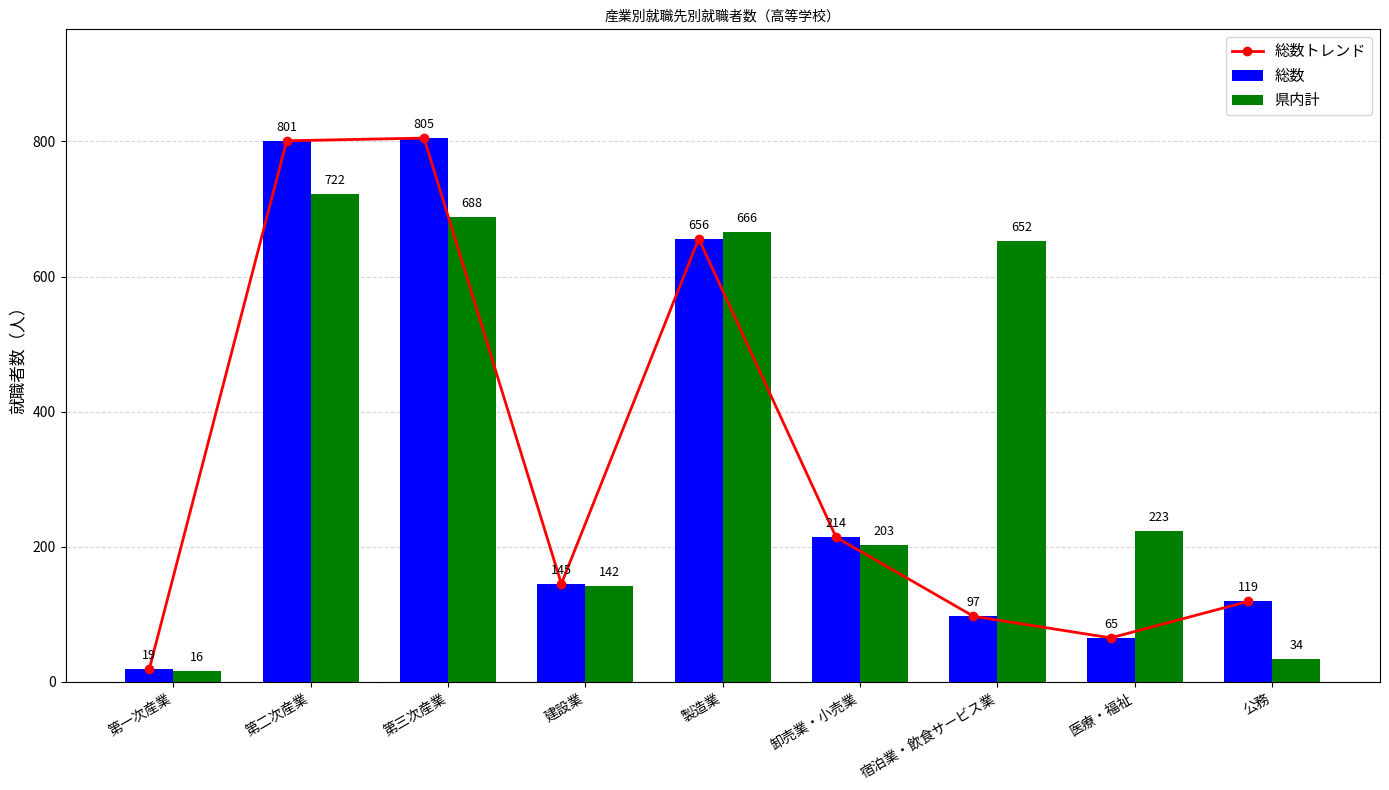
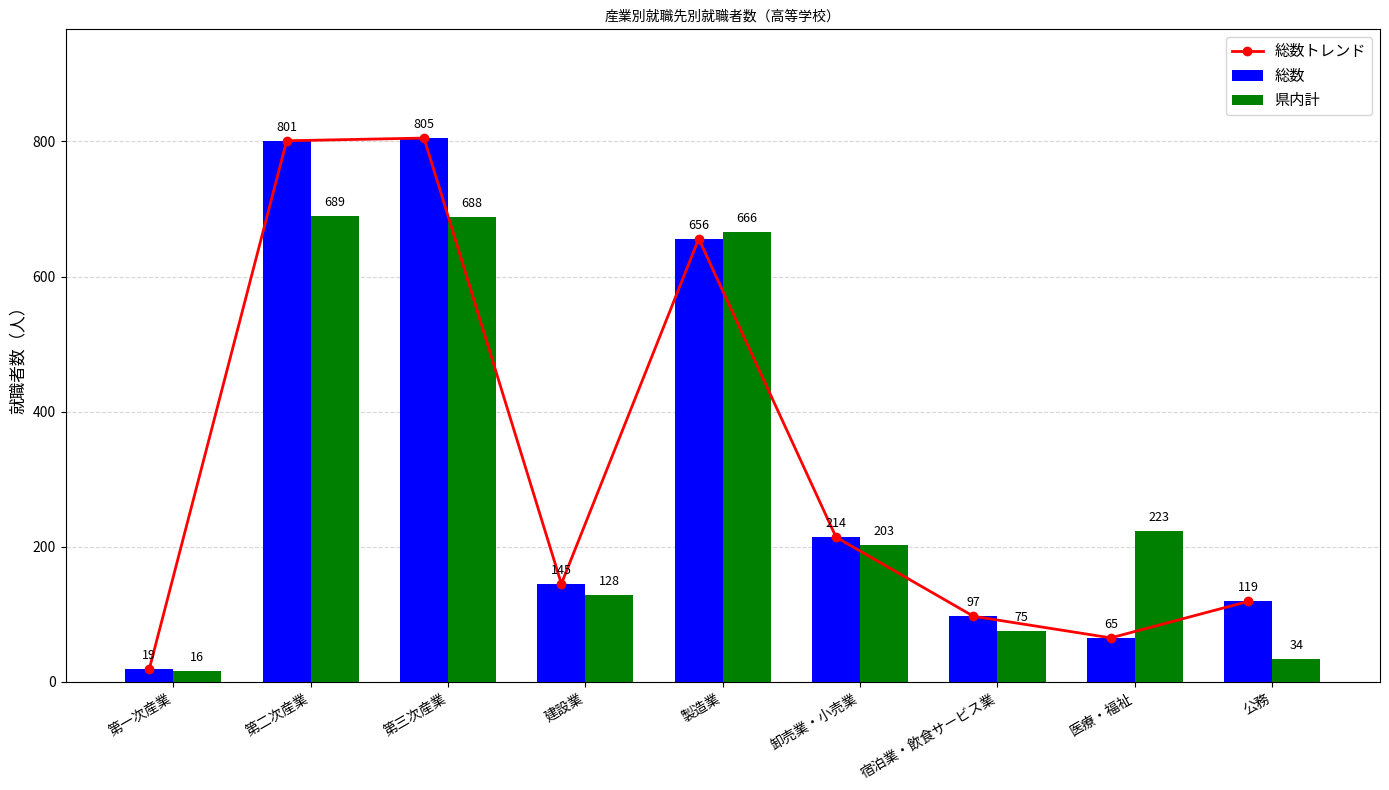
県内計, 第二次産業: 722 -> 689
県内計, 建設業: 142 -> 128
県内計, 宿泊業・飲食サービス業: 652 -> 75
